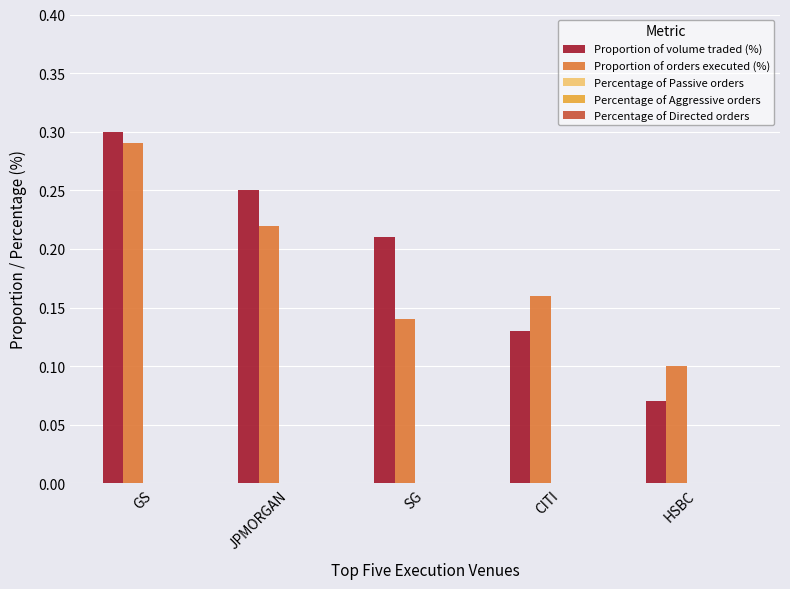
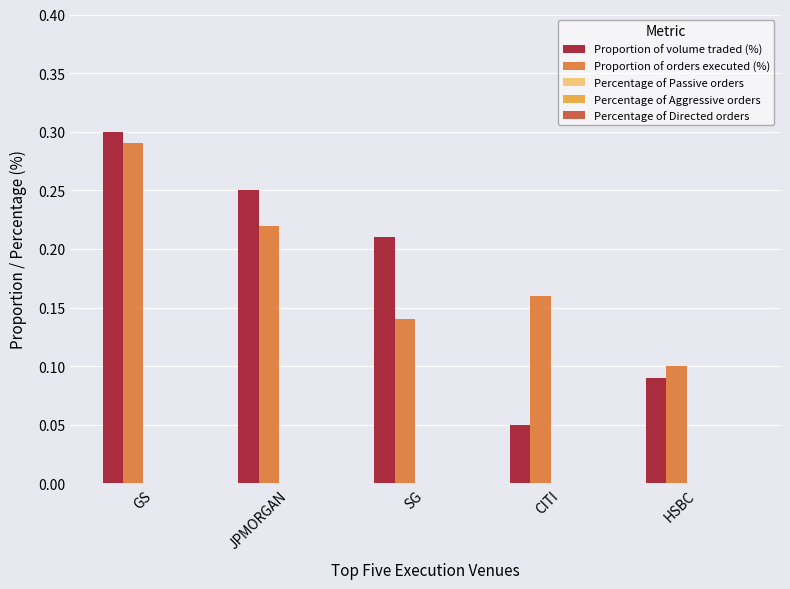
Proportion of volume traded (%), CITI: 0.13 -> 0.05
Proportion of volume traded (%), HSBC: 0.07 -> 0.09
